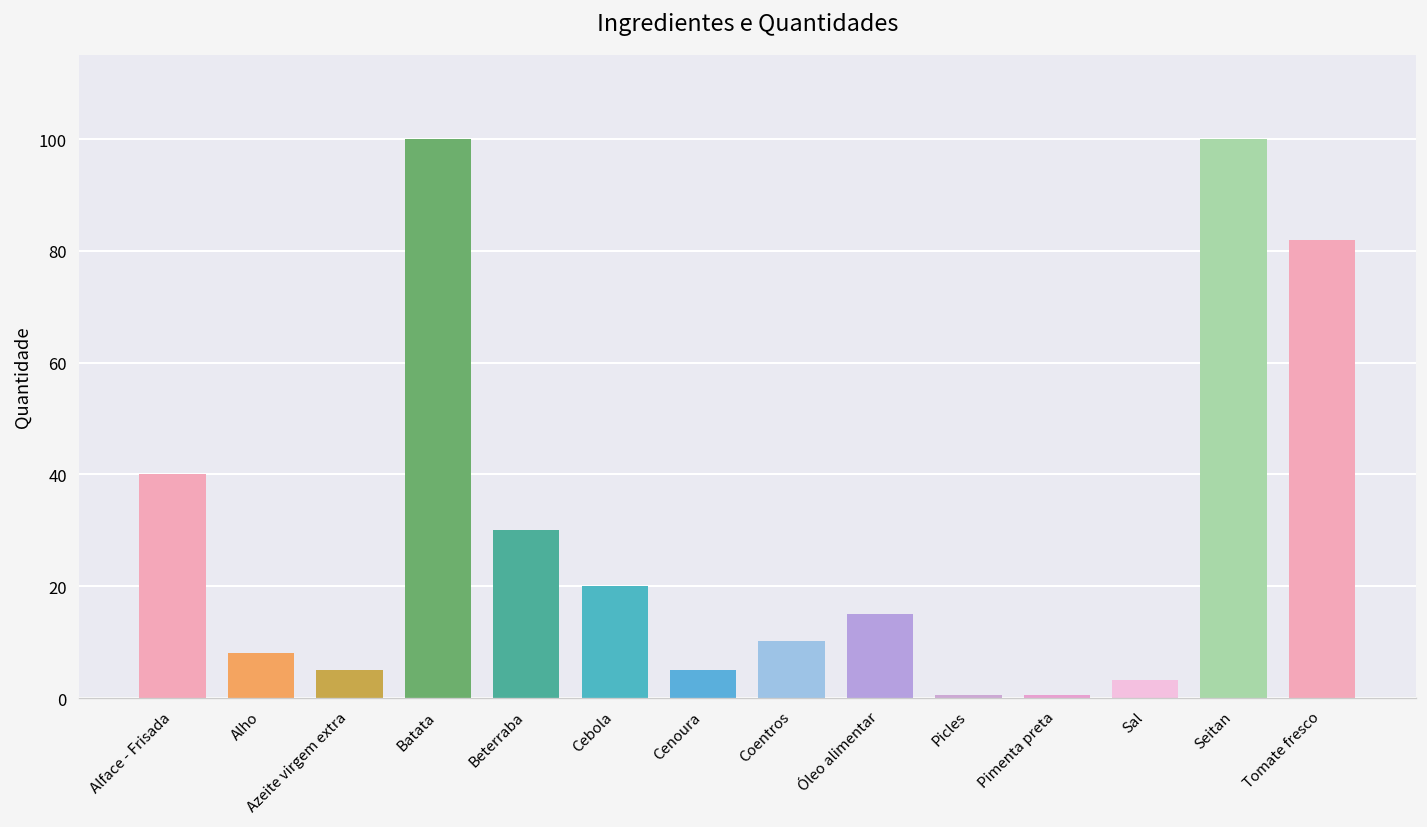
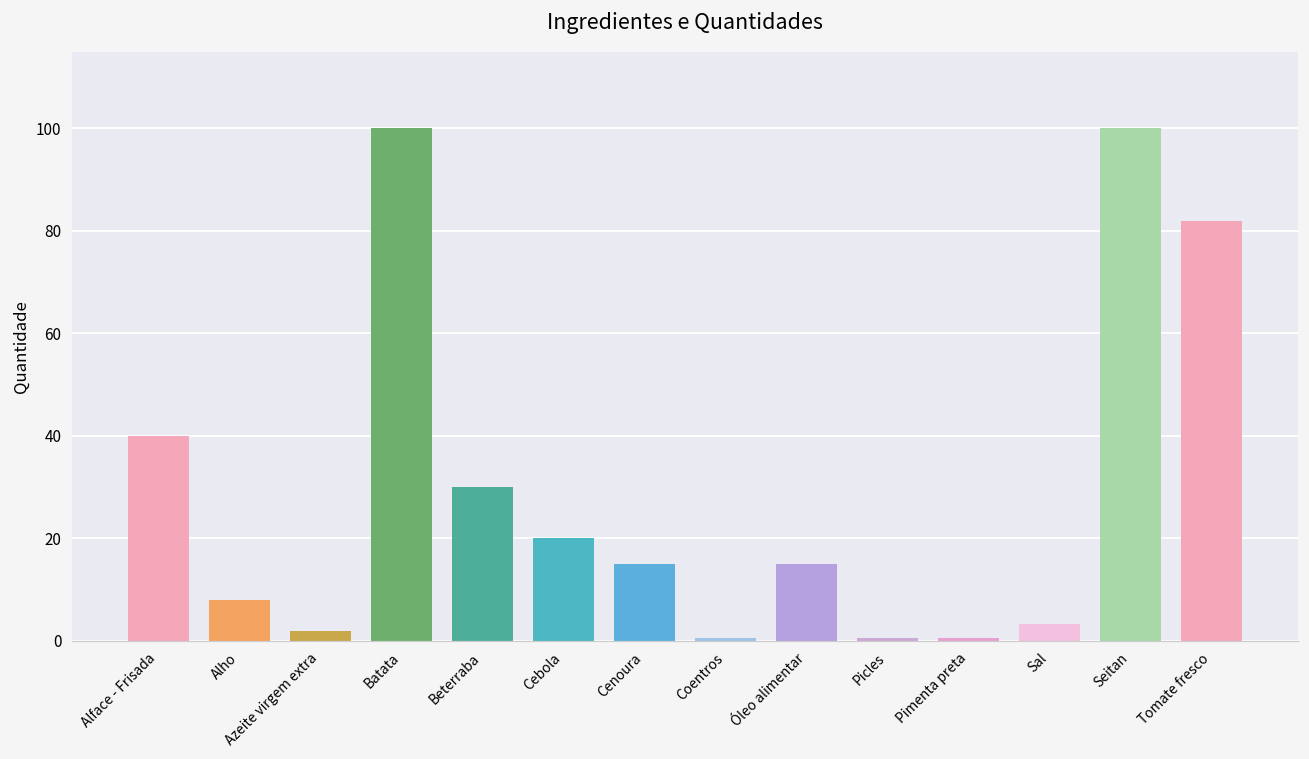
Azeite virgem extra: 5 -> 2
Cenoura: 5 -> 15
Coentros: 10 -> 1
